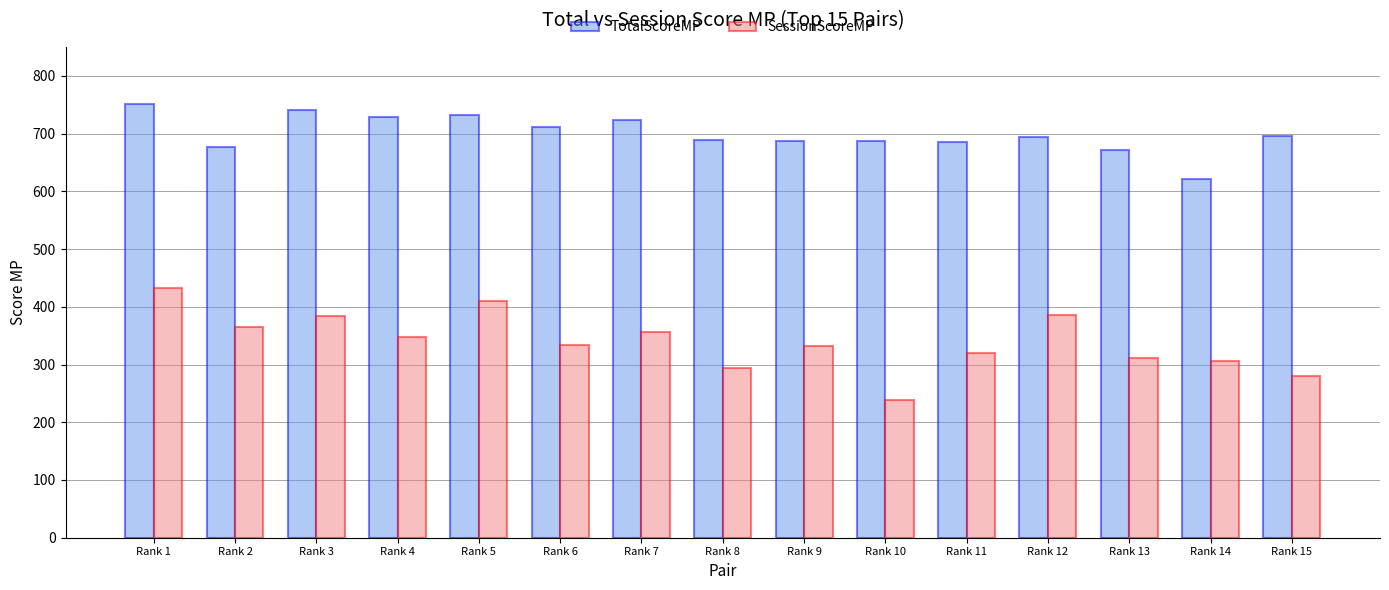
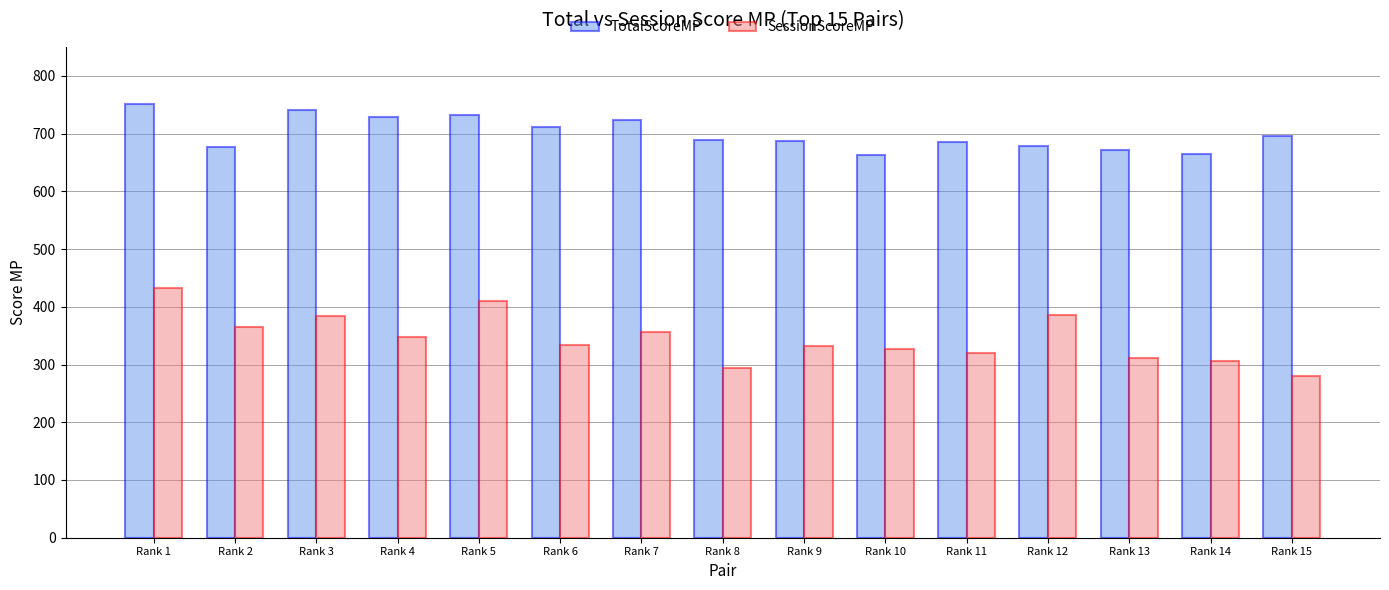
TotalScoreMP, Rank 10: 690 -> 660
SessionScoreMP, Rank 10: 240 -> 330
TotalScoreMP, Rank 12: 690 -> 680
TotalScoreMP, Rank 14: 620 -> 660
